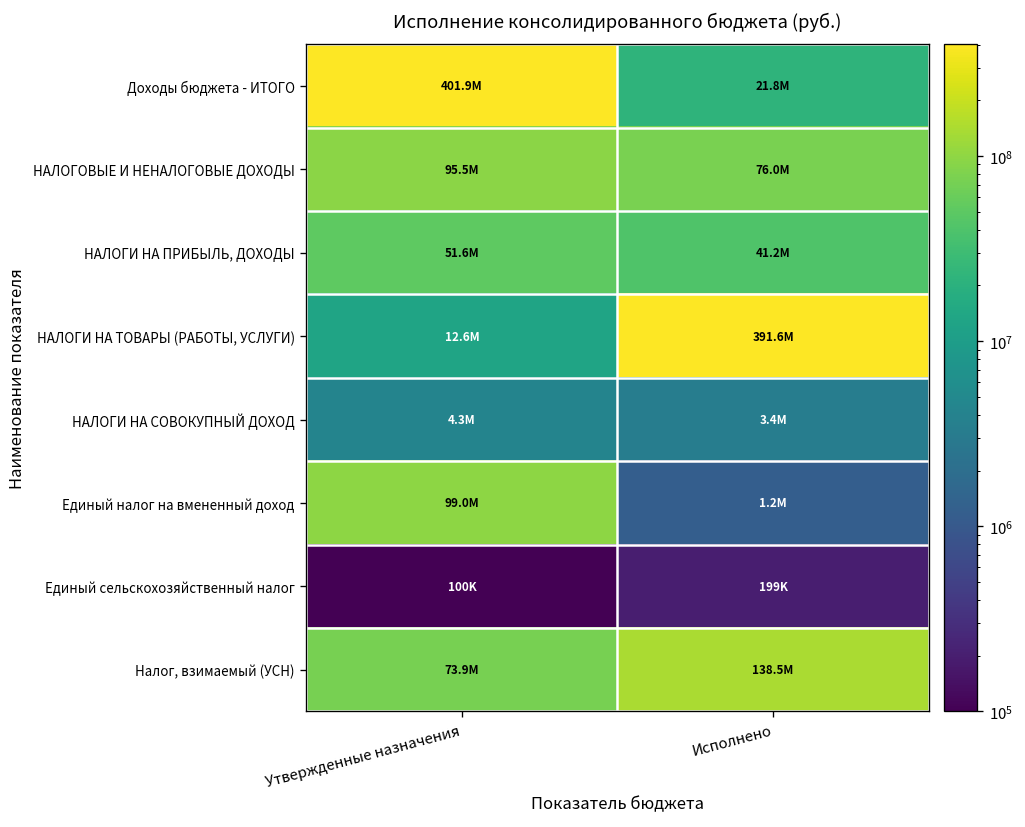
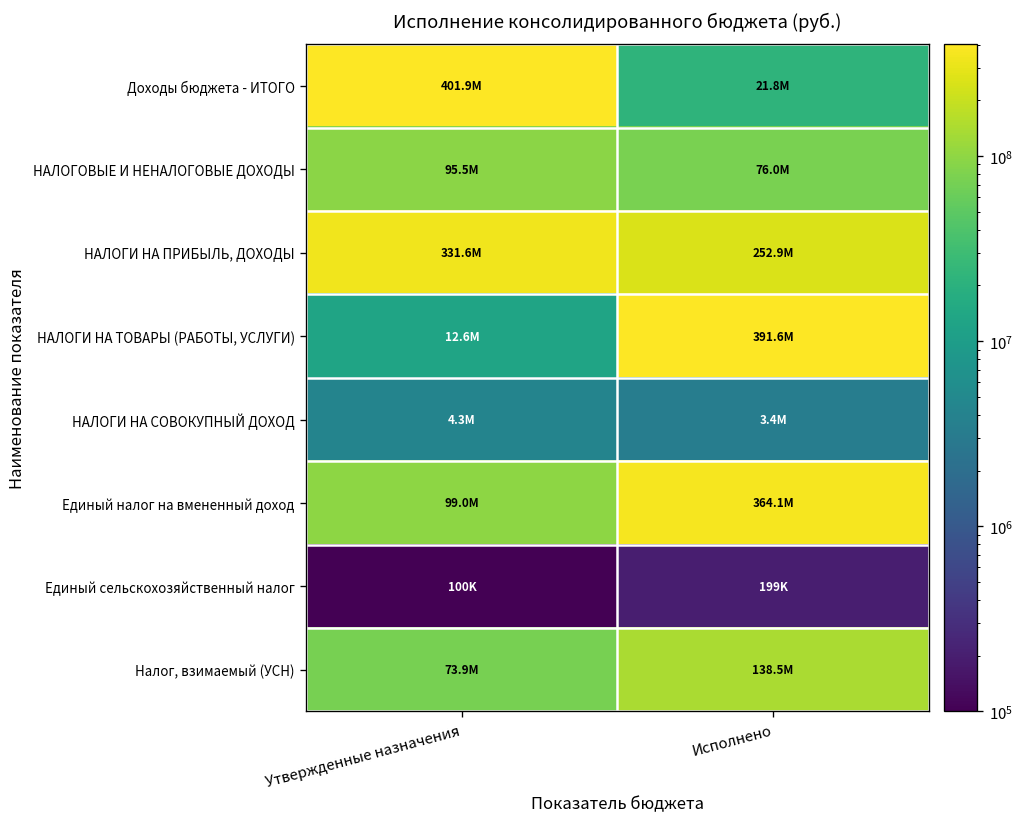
НАЛОГИ НА ПРИБЫЛЬ, ДОХОДЫ, Утвержденные назначения: 51.6M -> 331.6M
НАЛОГИ НА ПРИБЫЛЬ, ДОХОДЫ, Исполнено: 41.2M -> 252.9M
Единый налог на вмененный доход, Исполнено: 1.2M -> 364.1M
